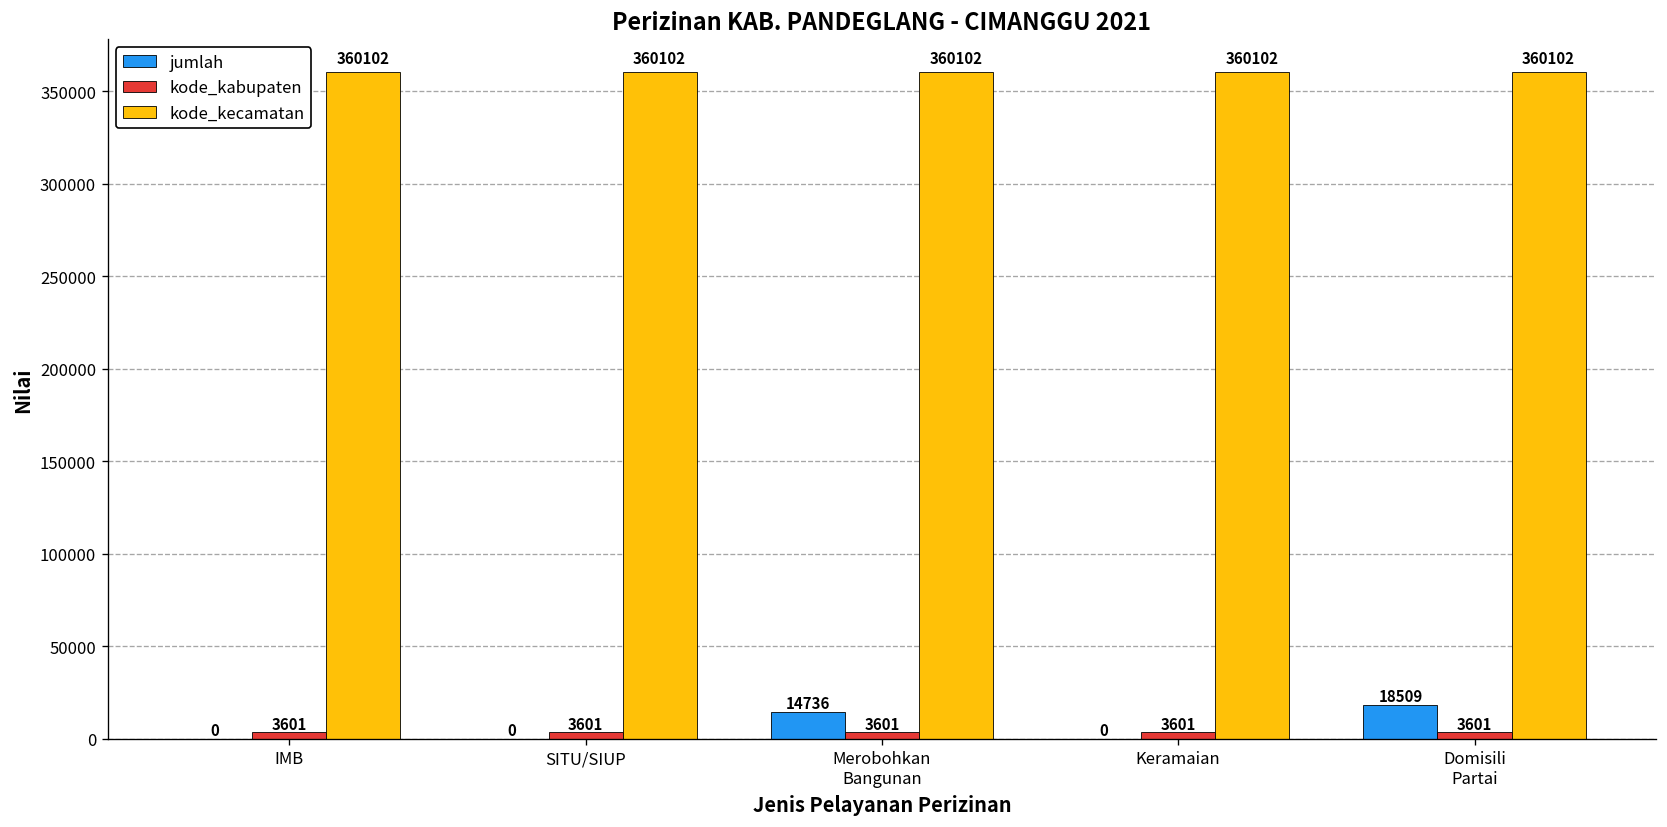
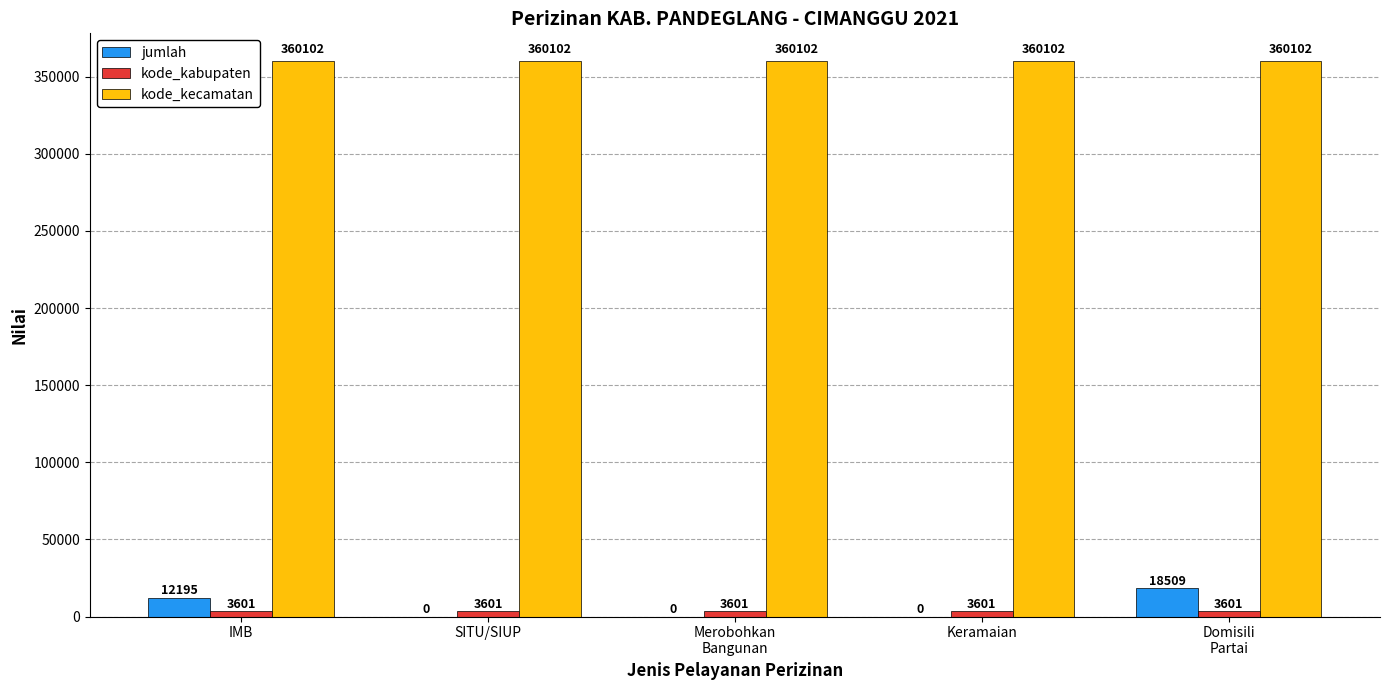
jumlah, IMB: 0 -> 12195
jumlah, Merobohkan Bangunan: 14736 -> 0
